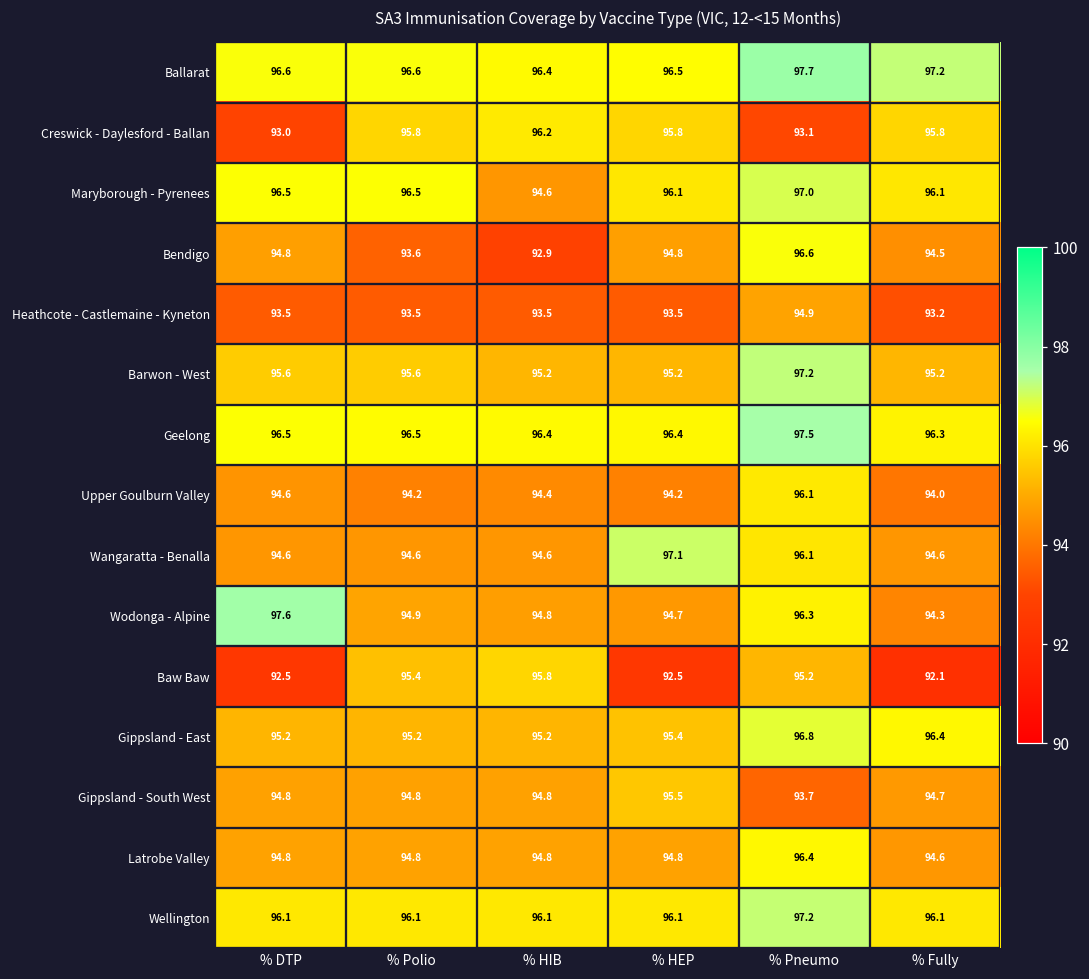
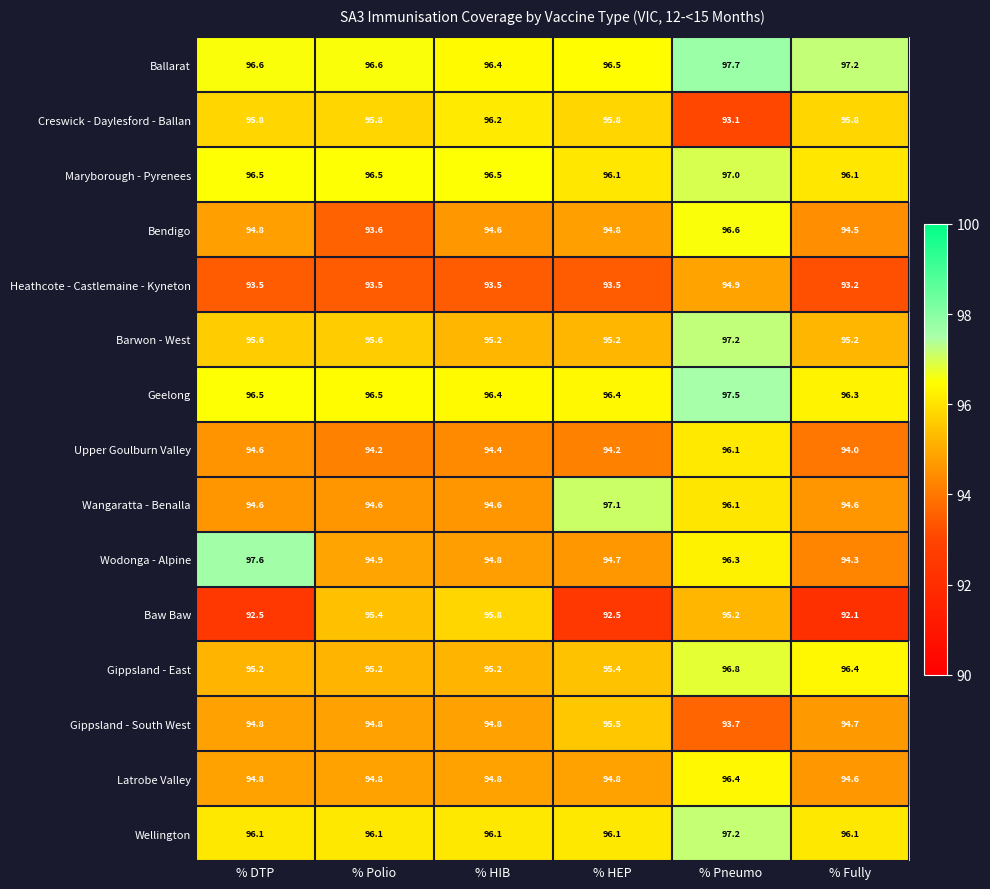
Creswick - Daylesford - Ballan, % DTP: 93.0 -> 95.8
Maryborough - Pyrenees, % HIB: 94.6 -> 96.5
Bendigo, % HIB: 92.9 -> 94.6
